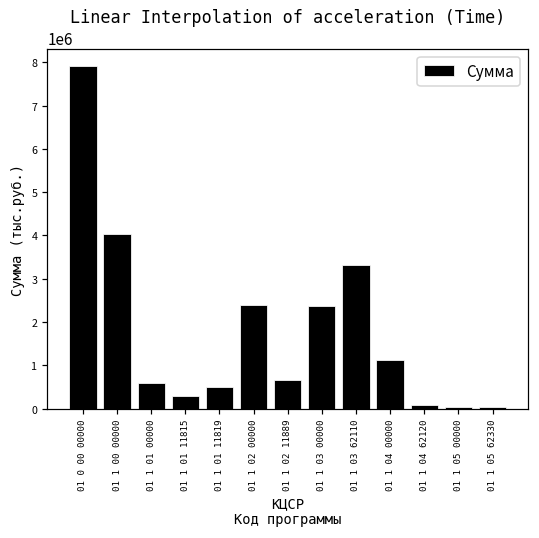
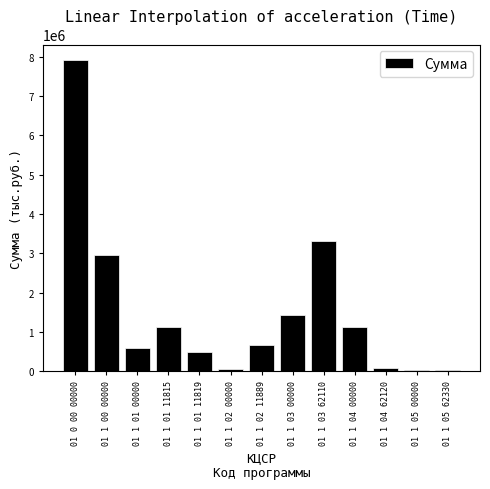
01 1 00 00000: 4000000 -> 3000000
01 1 01 11815: 300000 -> 1100000
01 1 02 00000: 2400000 -> 100000
01 1 03 00000: 2400000 -> 1400000
